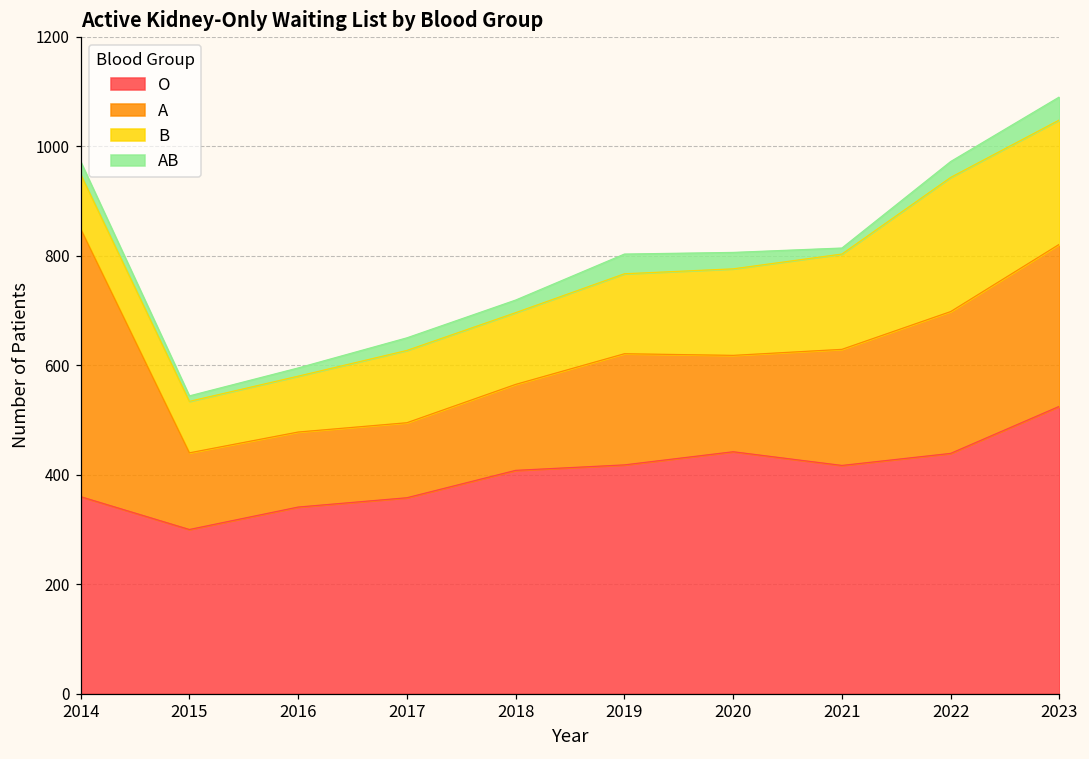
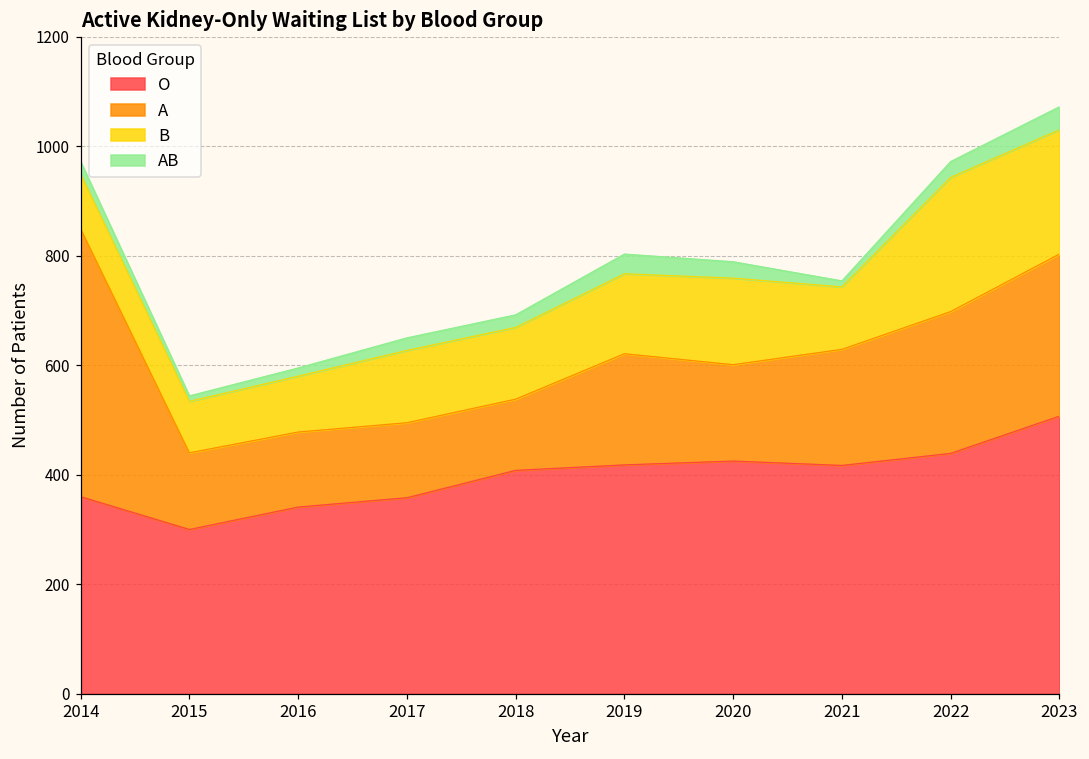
A, 2018: 160 -> 130
O, 2020: 440 -> 430
B, 2021: 170 -> 110
O, 2023: 530 -> 510
